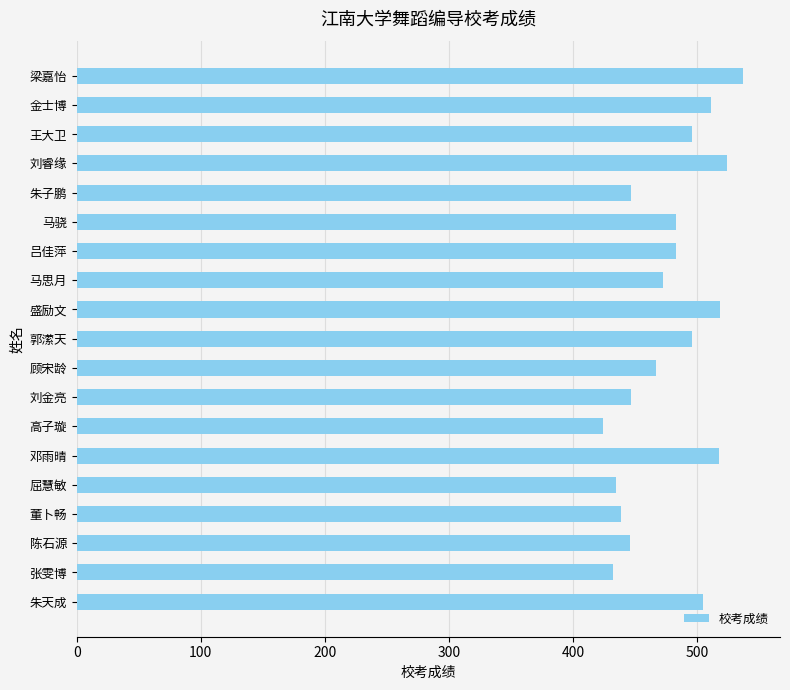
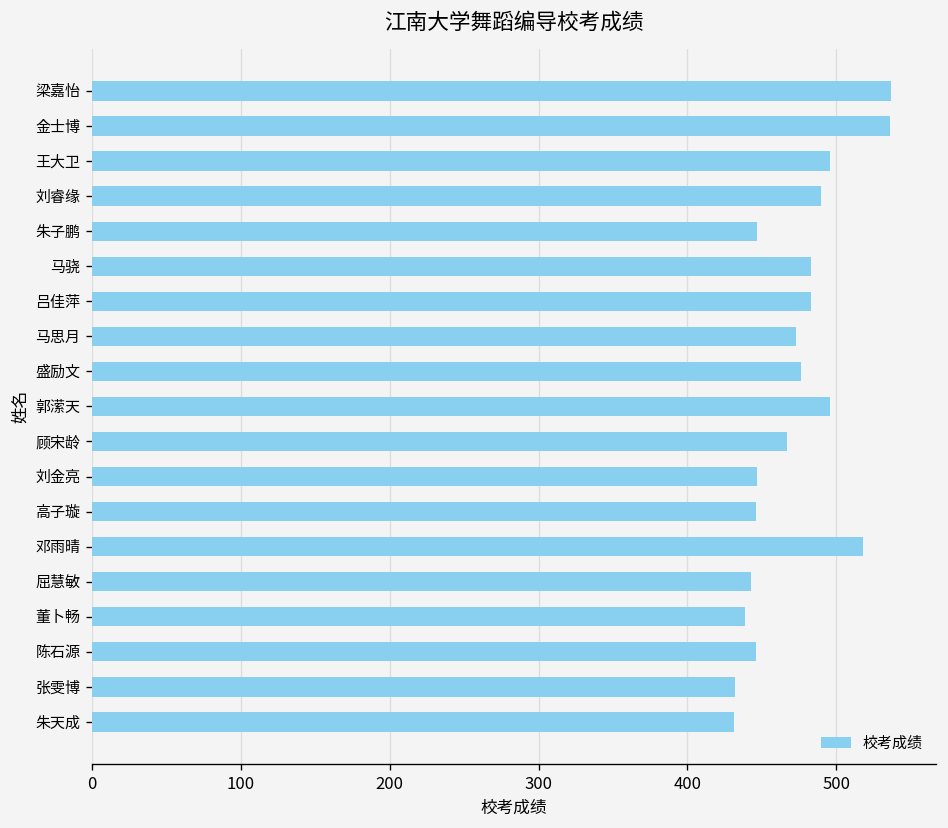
金士博: 511 -> 536
刘睿缘: 524 -> 490
盛励文: 519 -> 476
高子璇: 424 -> 446
屈慧敏: 435 -> 443
朱天成: 505 -> 431
